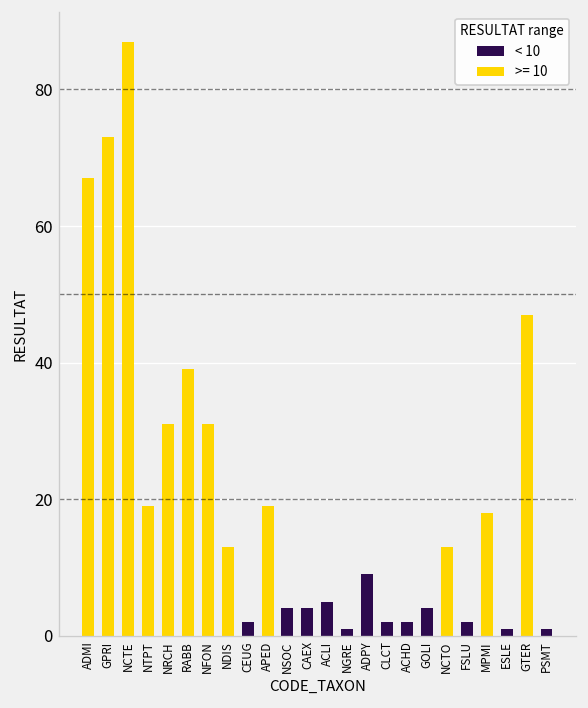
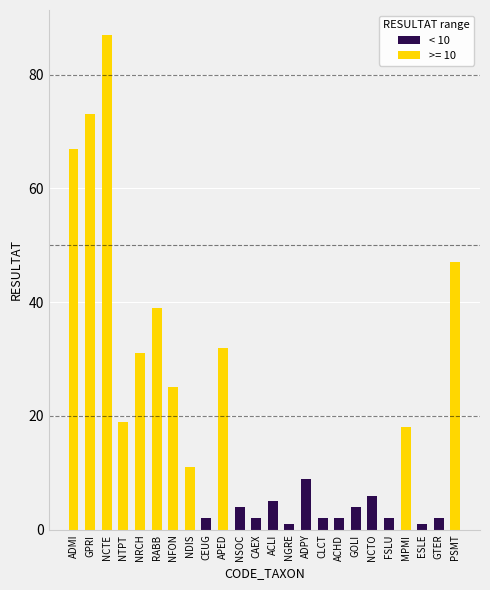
NFON: 31 -> 25
NDIS: 13 -> 11
APED: 19 -> 32
CAEX: 4 -> 2
NCTO: 13 -> 6
GTER: 47 -> 2
PSMT: 1 -> 47
